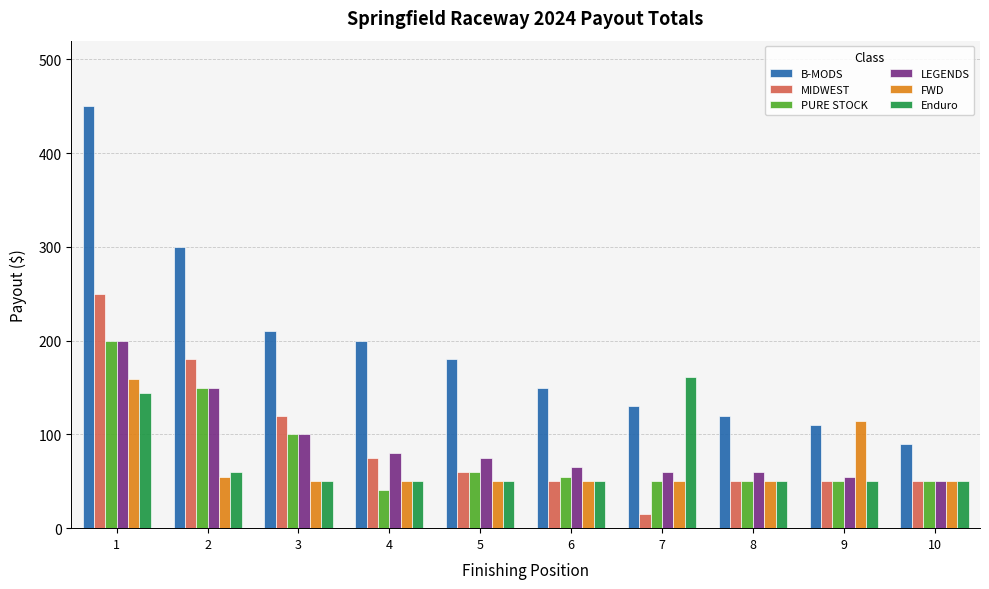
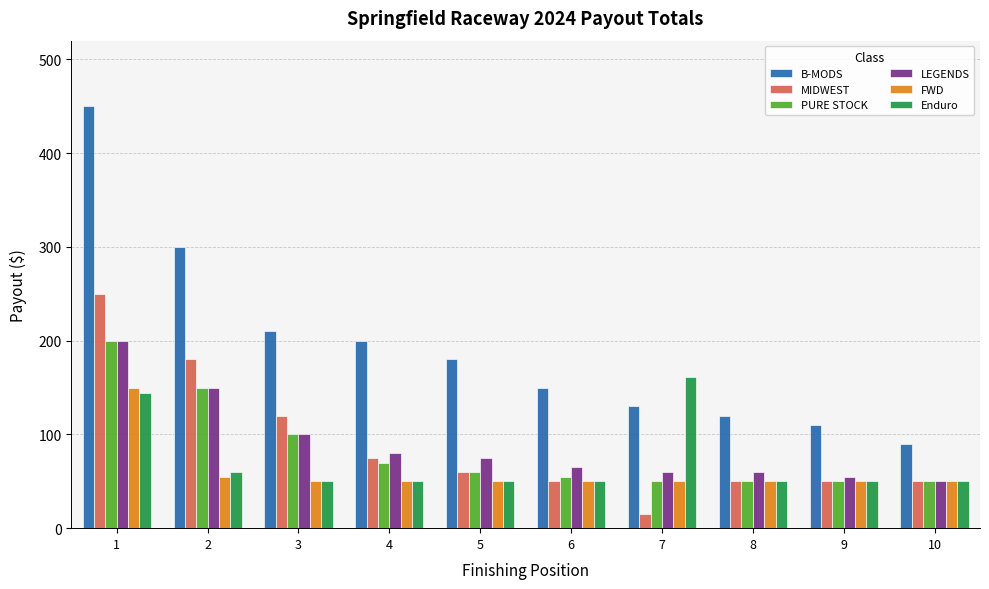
FWD, 1: 160 -> 150
PURE STOCK, 4: 40 -> 70
FWD, 9: 110 -> 50
